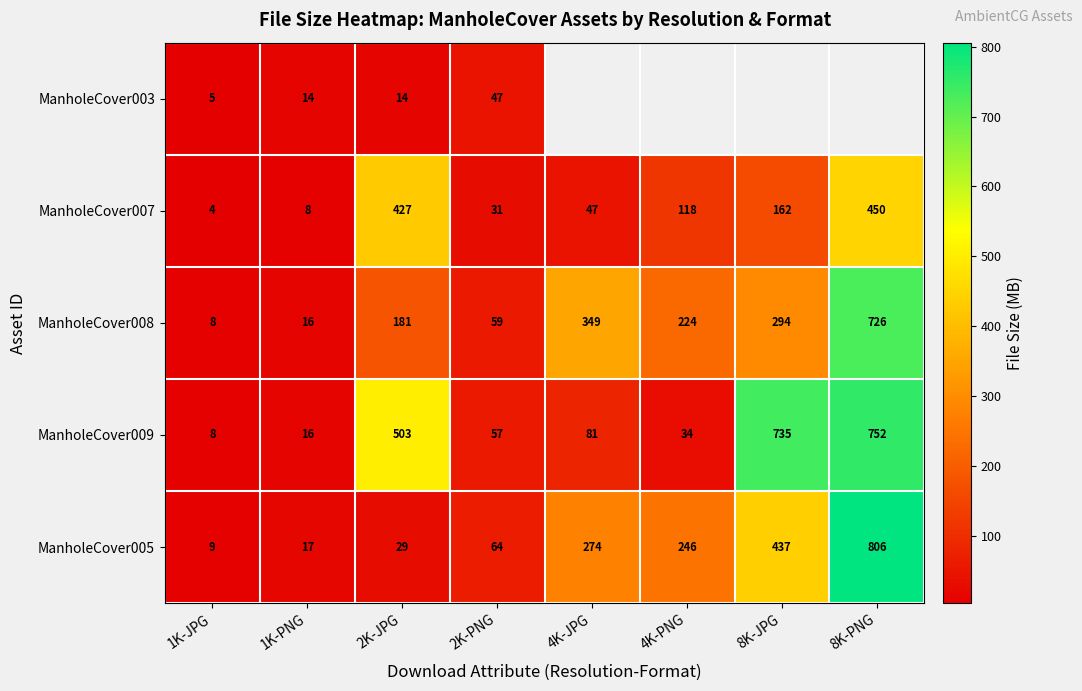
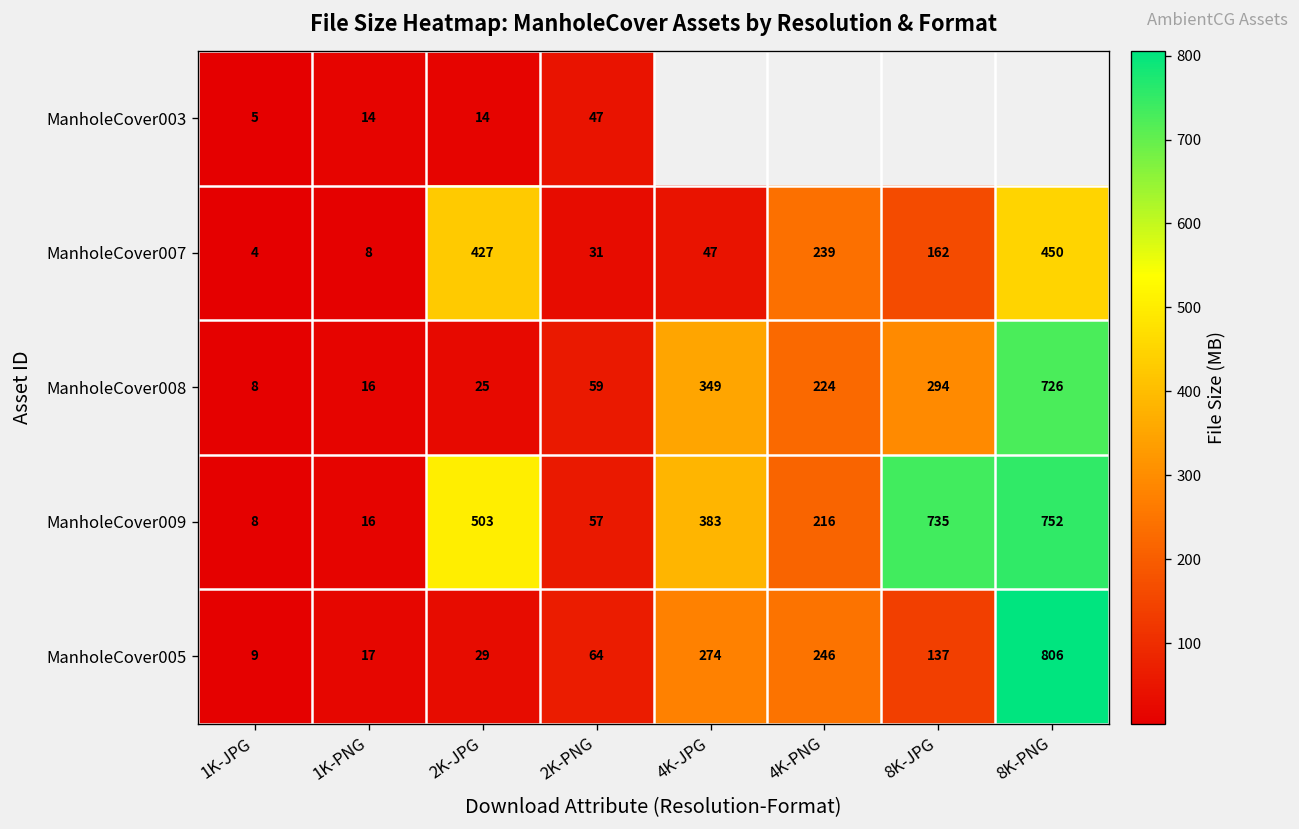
ManholeCover007, 4K-PNG: 118 -> 239
ManholeCover008, 2K-JPG: 181 -> 25
ManholeCover009, 4K-JPG: 81 -> 383
ManholeCover009, 4K-PNG: 34 -> 216
ManholeCover005, 8K-JPG: 437 -> 137
